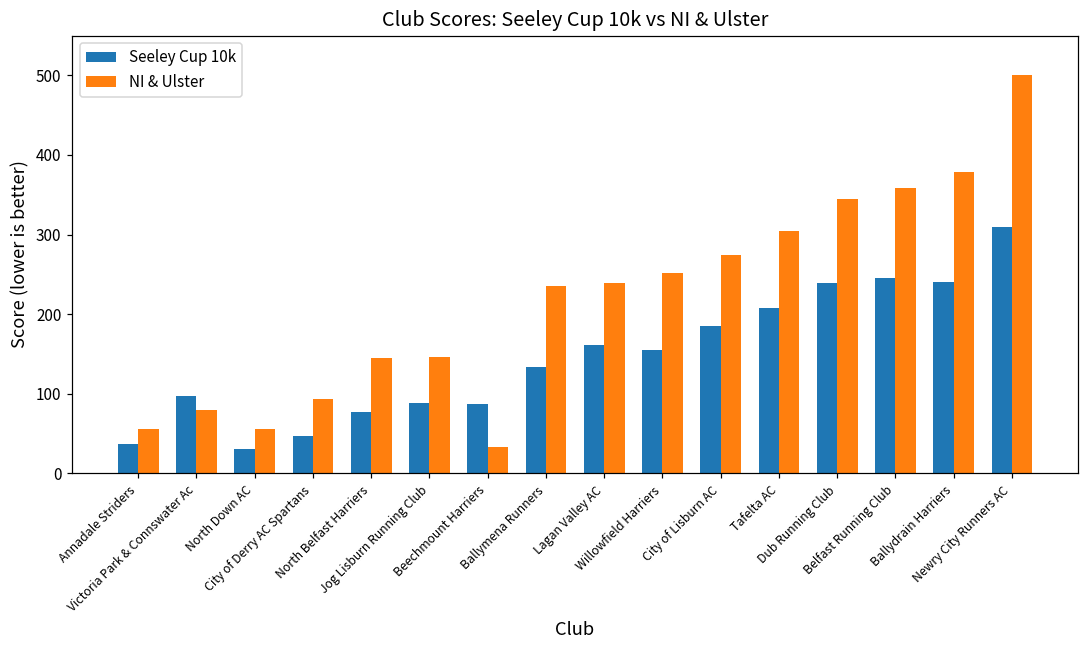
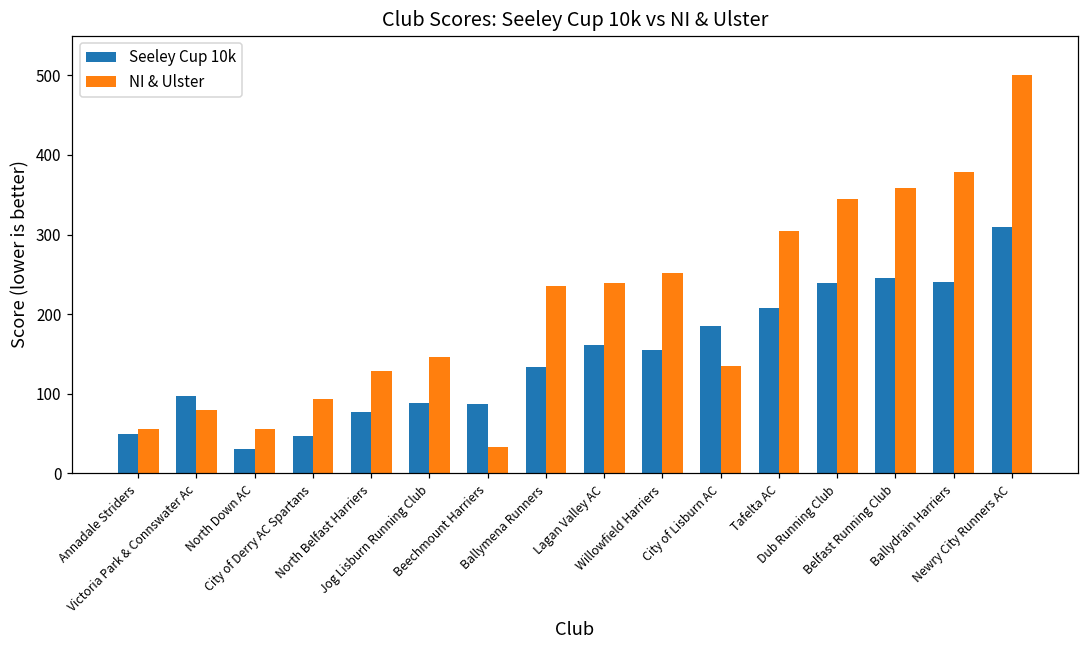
Seeley Cup 10k, Annadale Striders: 40 -> 50
NI & Ulster, North Belfast Harriers: 150 -> 130
NI & Ulster, City of Lisburn AC: 270 -> 140
